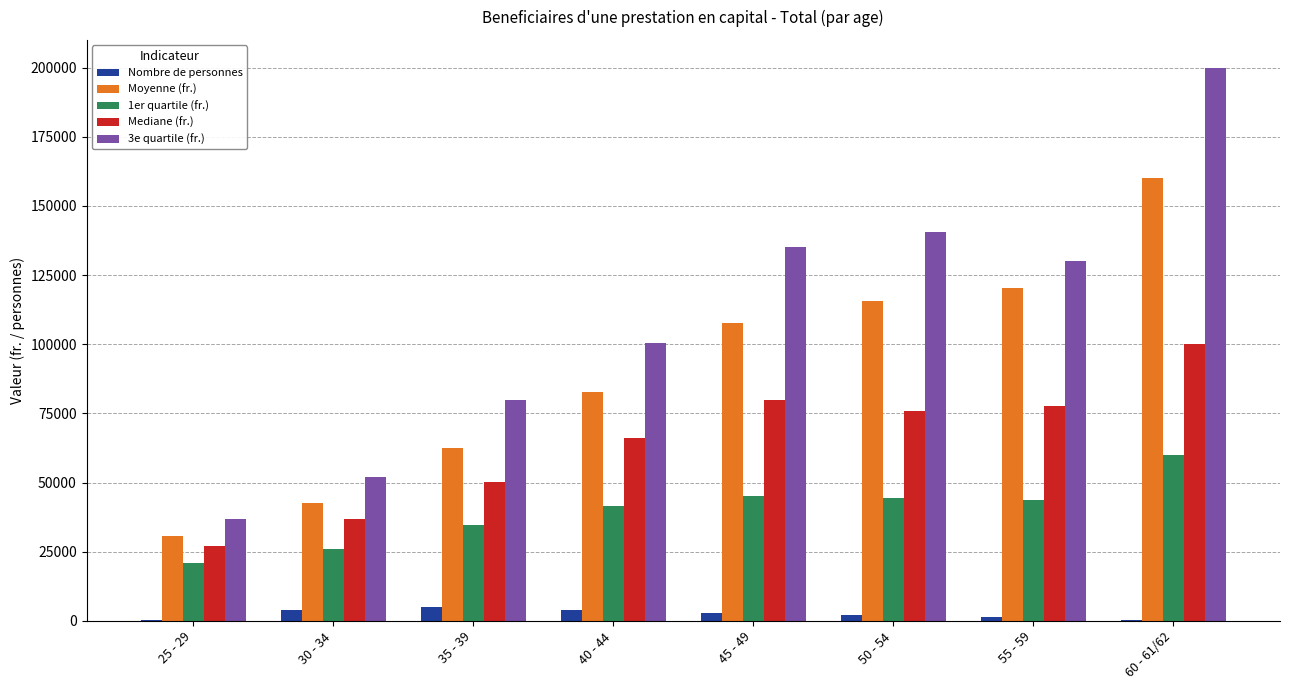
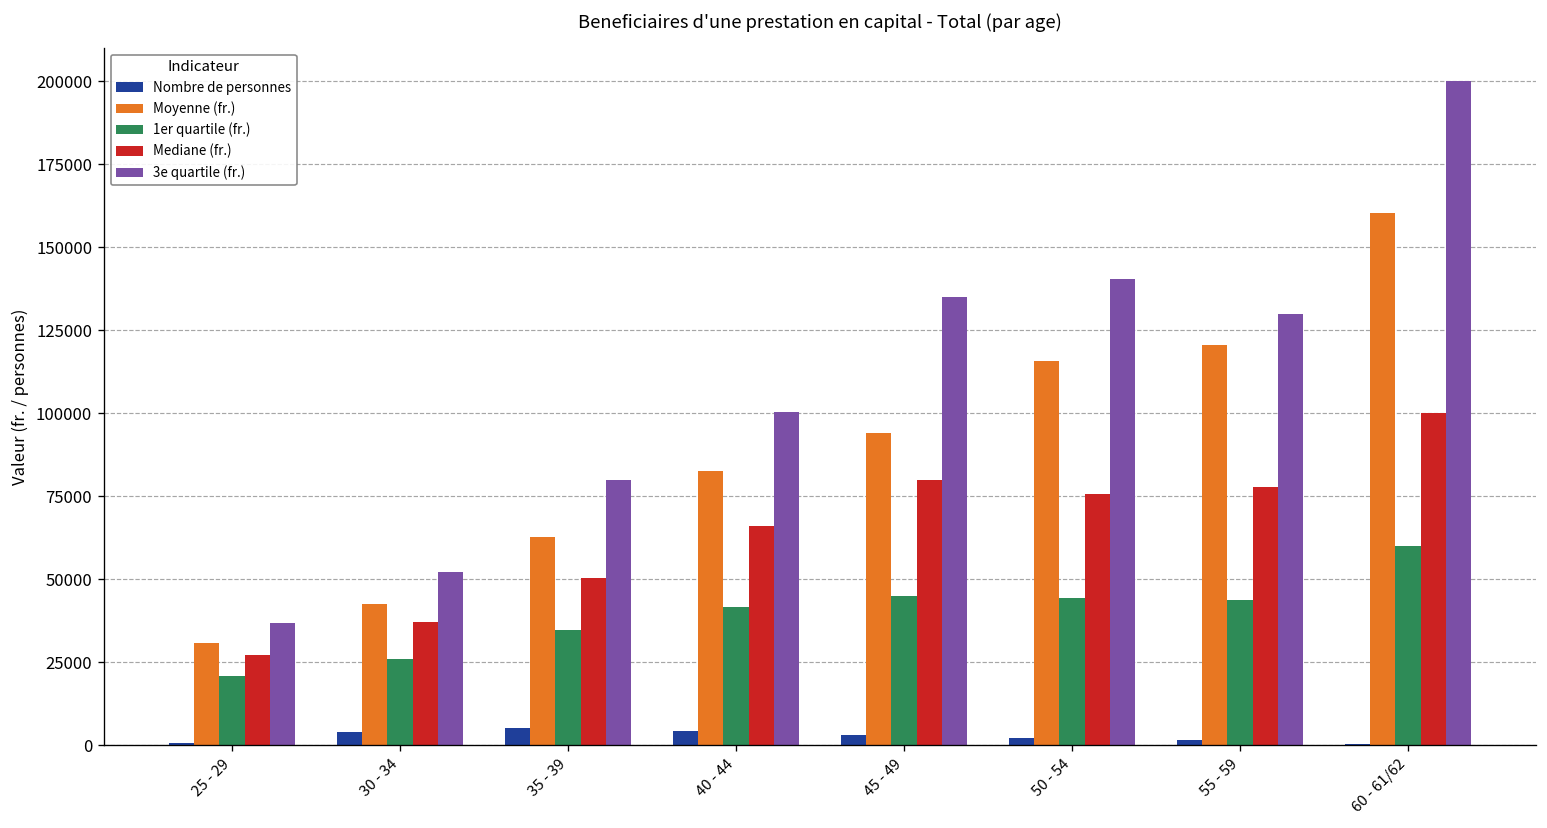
Moyenne (fr.), 45 - 49: 108000 -> 94000
